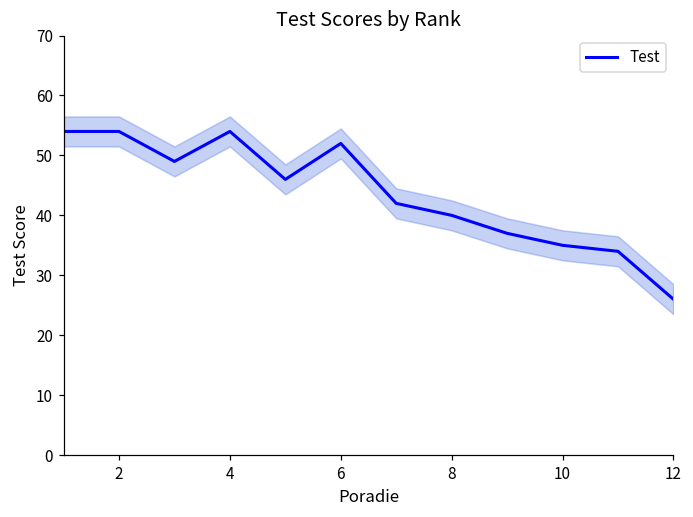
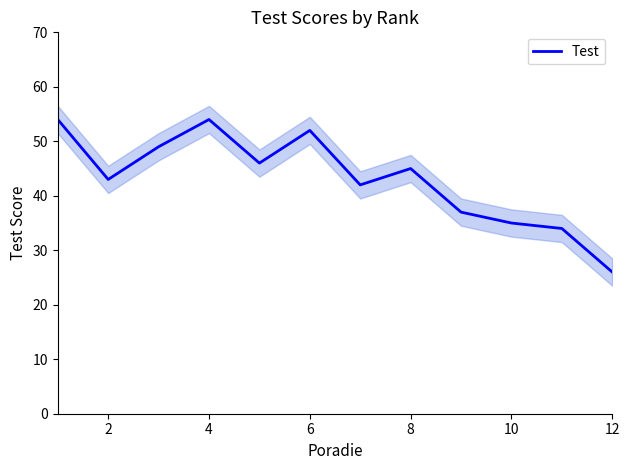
Test, 2: 54 -> 43
Test, 8: 40 -> 45
